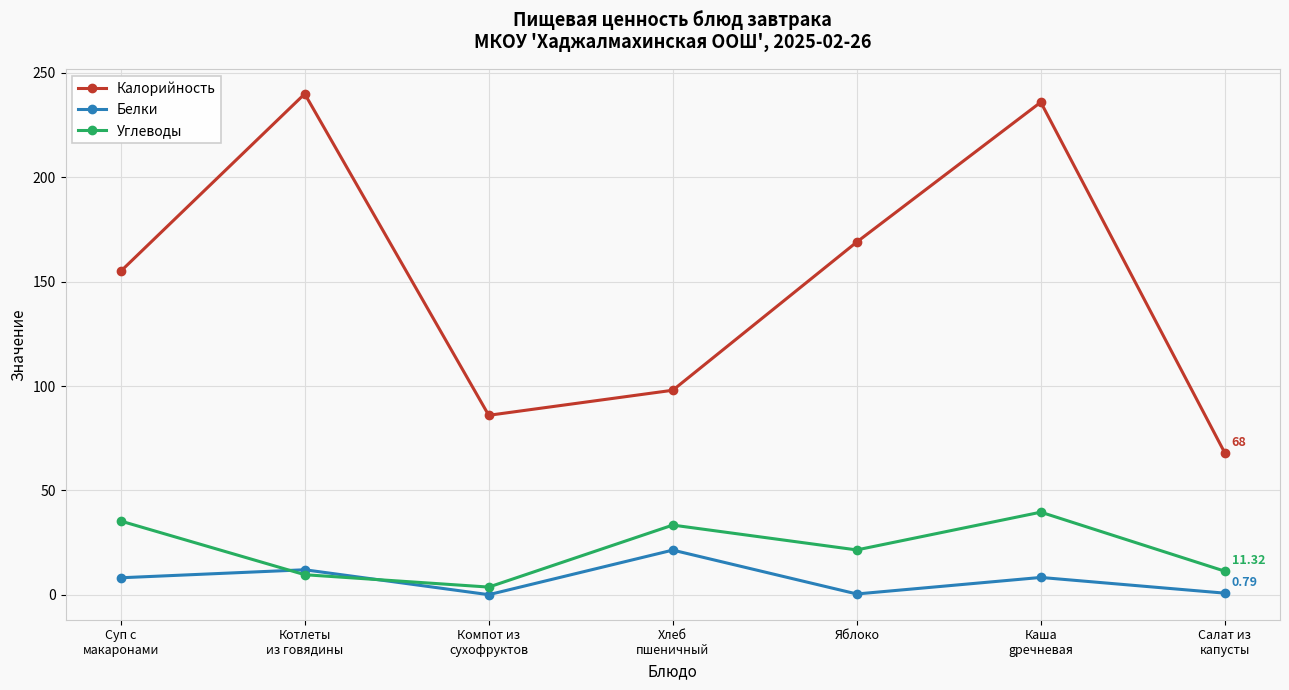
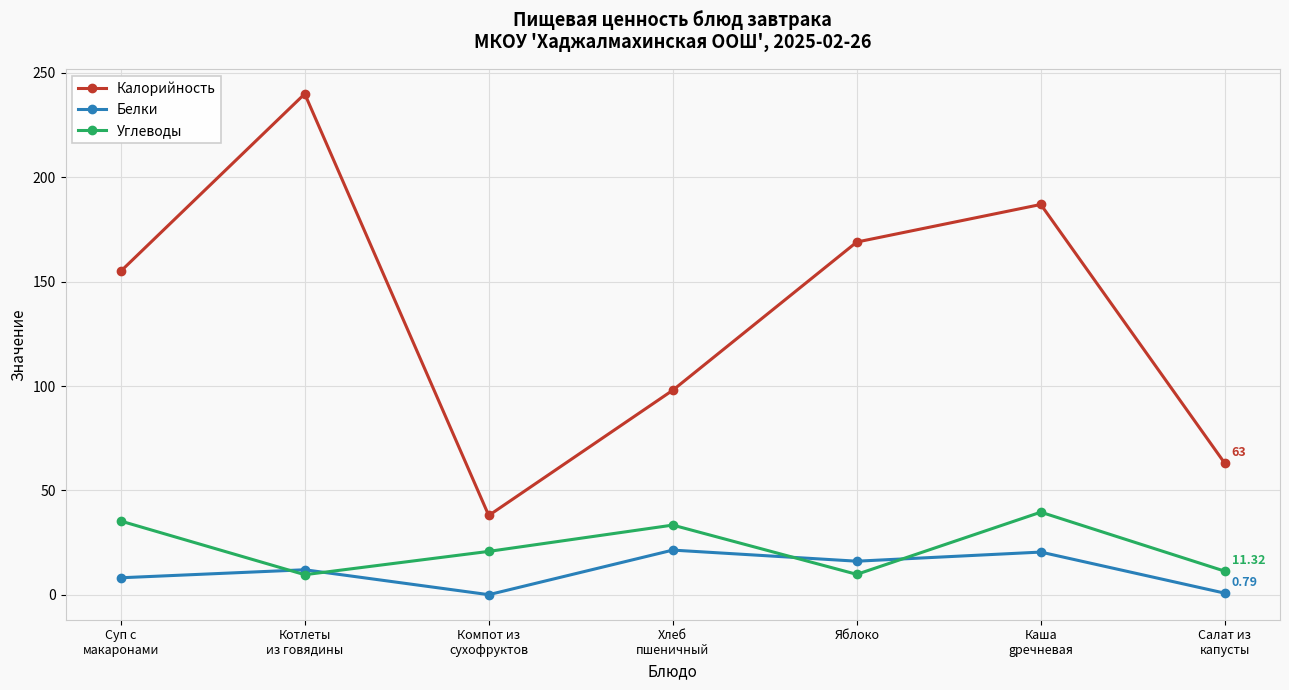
Калорийность, Компот из сухофруктов: 86 -> 38
Углеводы, Компот из сухофруктов: 4 -> 21
Белки, Яблоко: 0 -> 16
Углеводы, Яблоко: 22 -> 10
Калорийность, Каша gречневая: 236 -> 187
Белки, Каша gречневая: 8 -> 20
Калорийность, Салат из капусты: 68 -> 63
